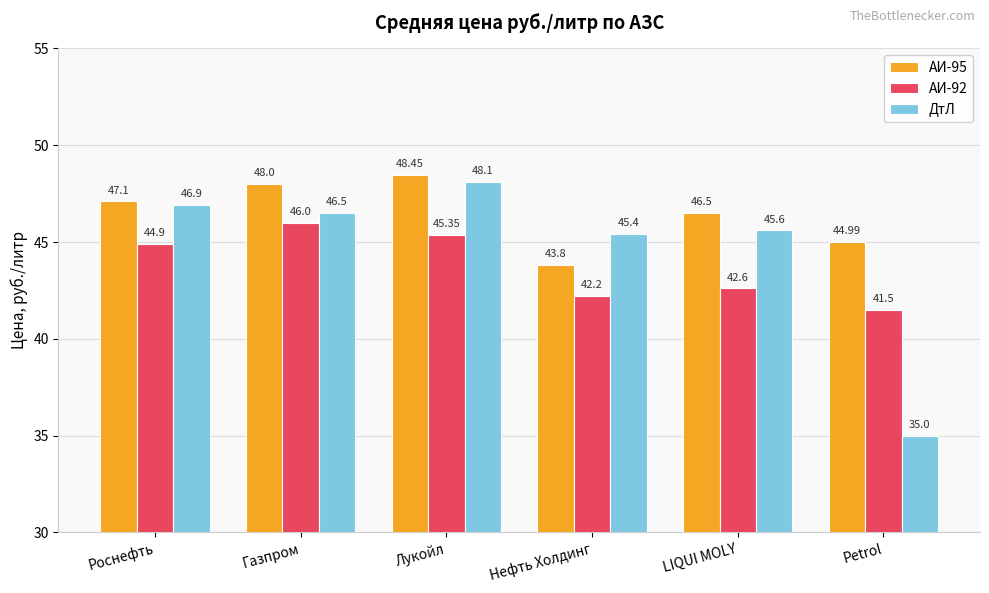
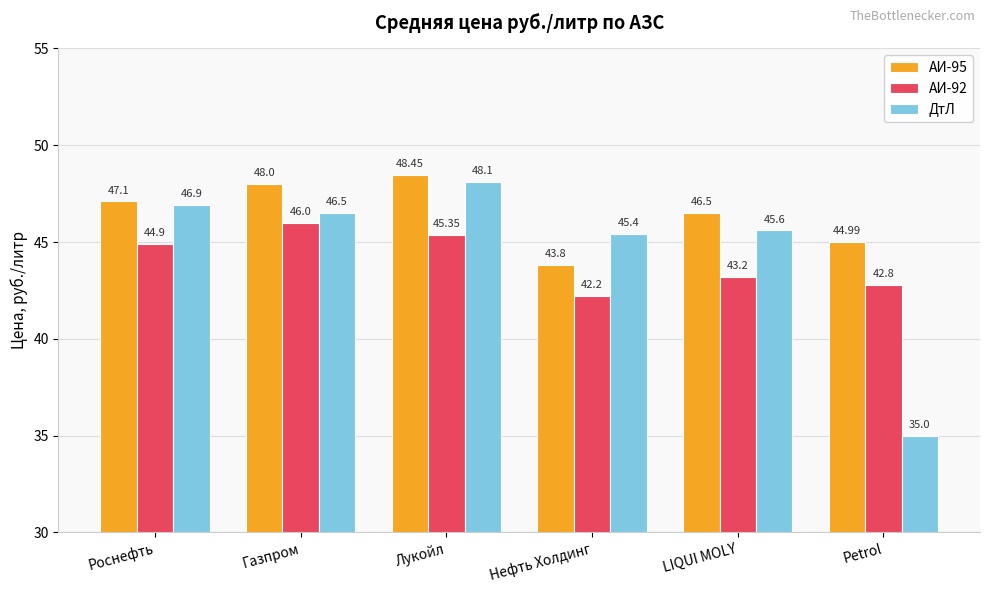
АИ-92, LIQUI MOLY: 42.6 -> 43.2
АИ-92, Petrol: 41.5 -> 42.8
